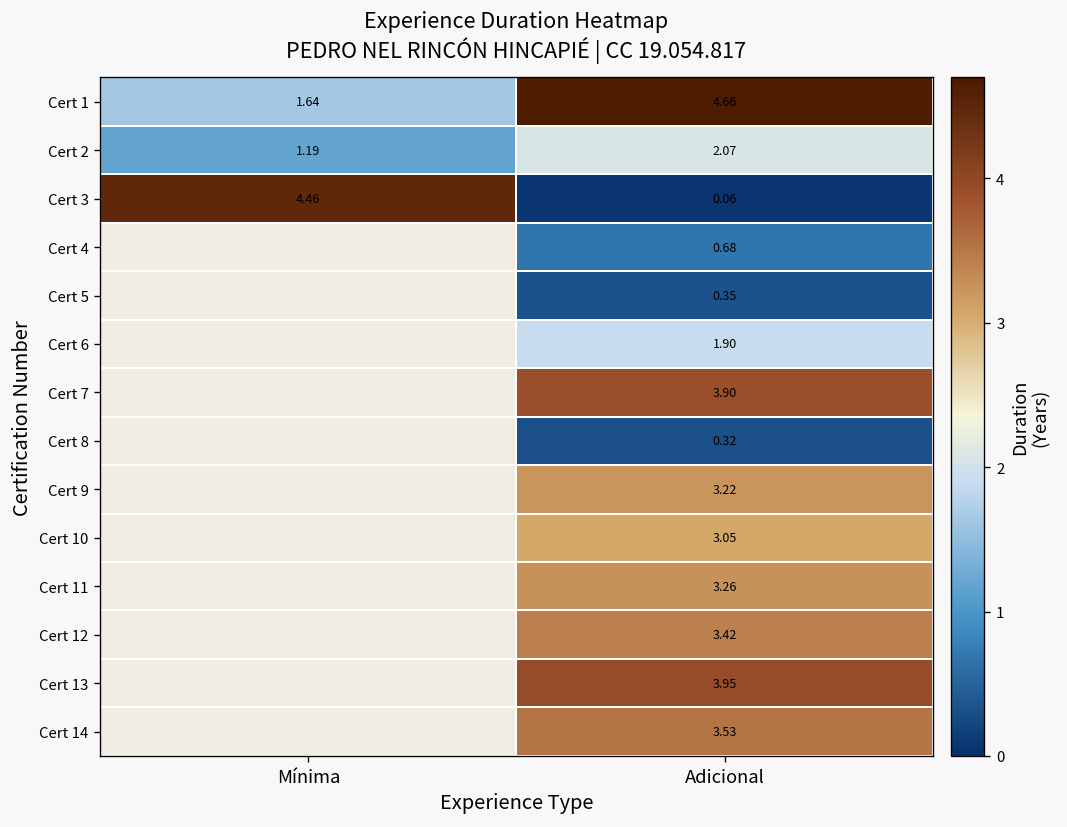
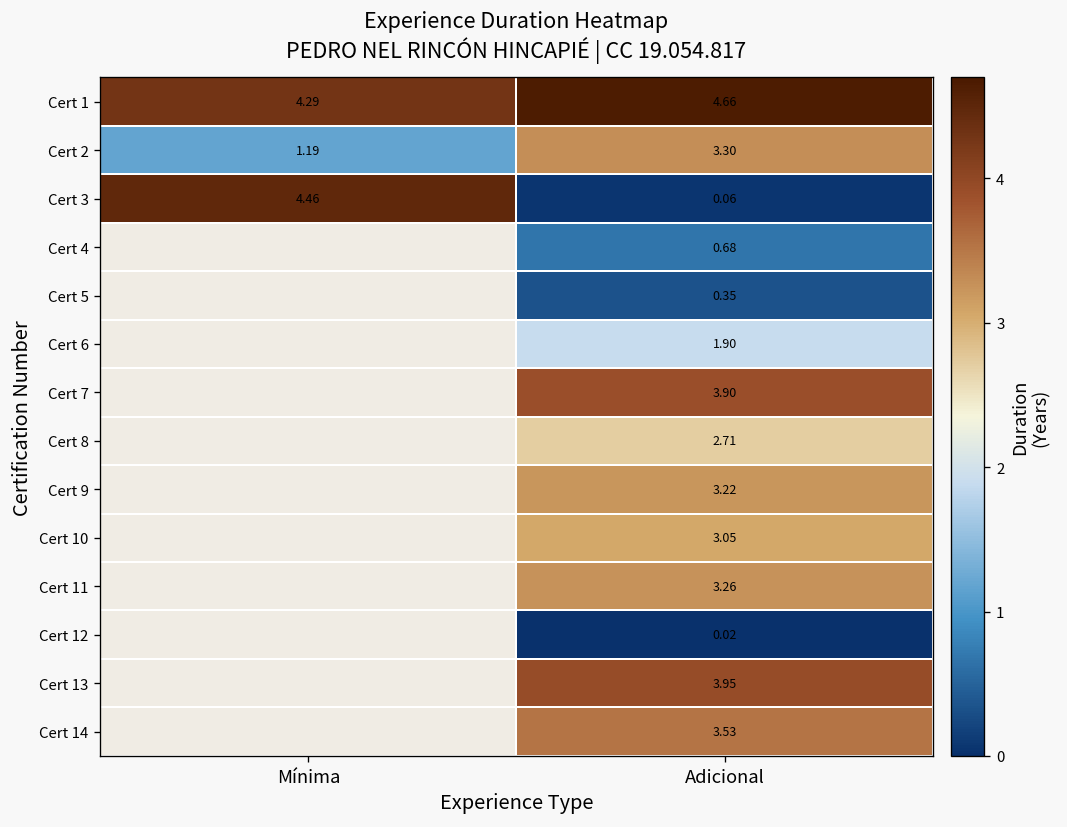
Cert 1, Mínima: 1.64 -> 4.29
Cert 2, Adicional: 2.07 -> 3.30
Cert 8, Adicional: 0.32 -> 2.71
Cert 12, Adicional: 3.42 -> 0.02
